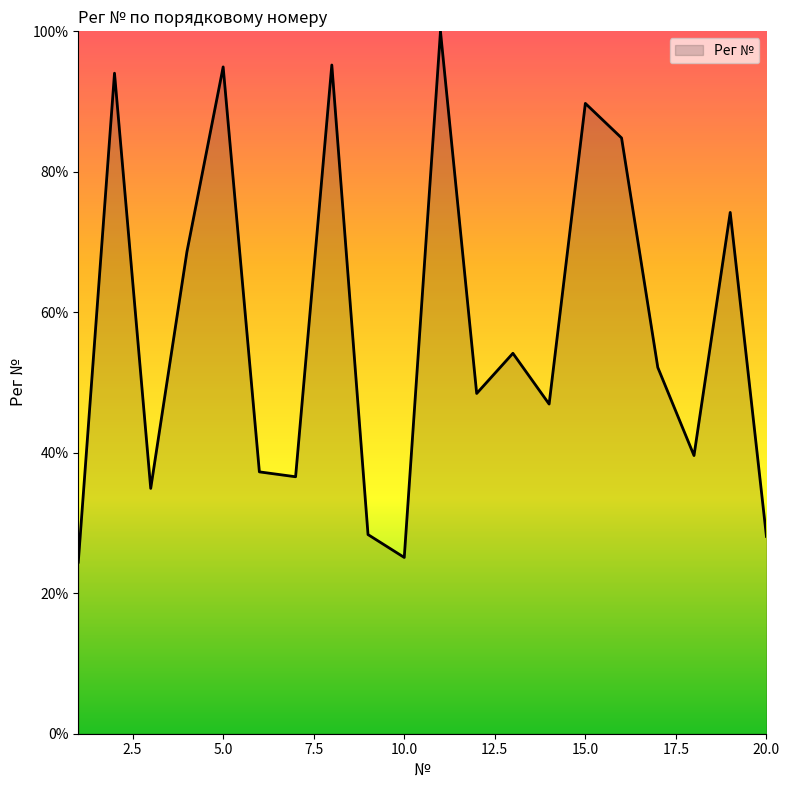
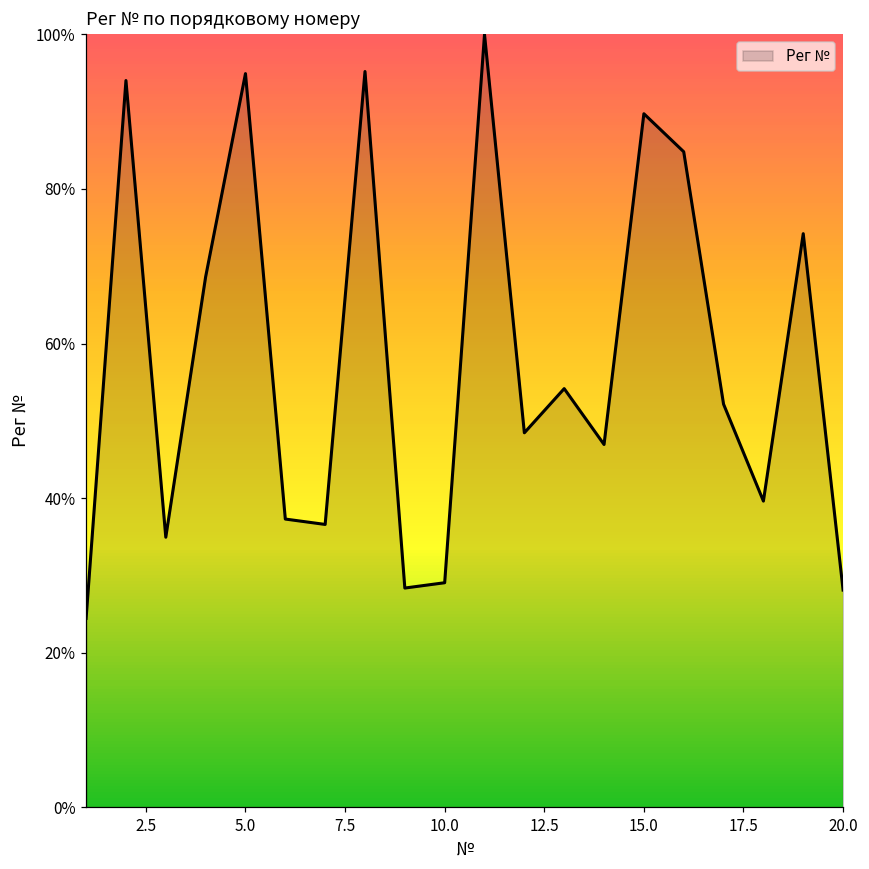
10.0: 25% -> 29%
